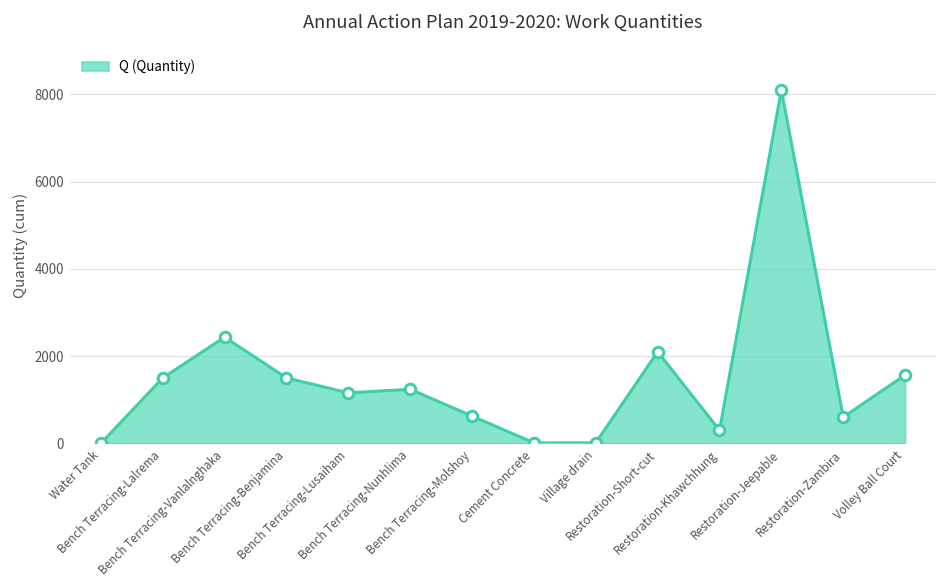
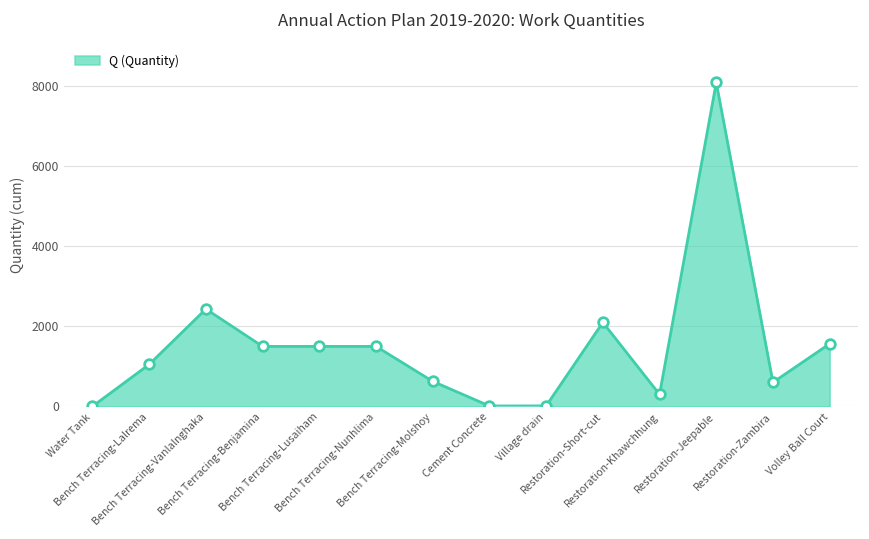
Bench Terracing-Lalrema: 1500 -> 1100
Bench Terracing-Lusaiham: 1200 -> 1500
Bench Terracing-Nunhlima: 1200 -> 1500
